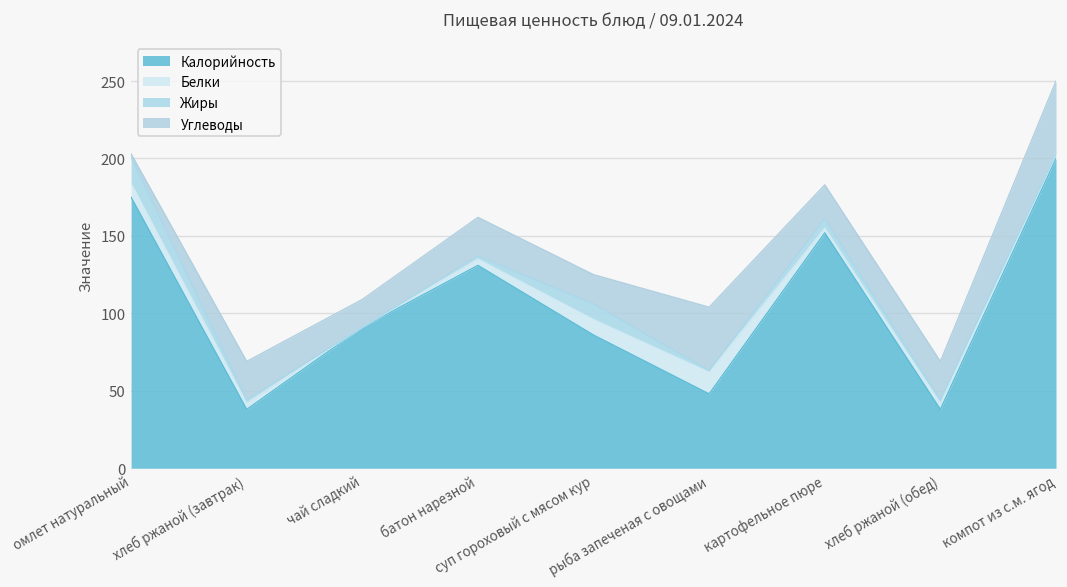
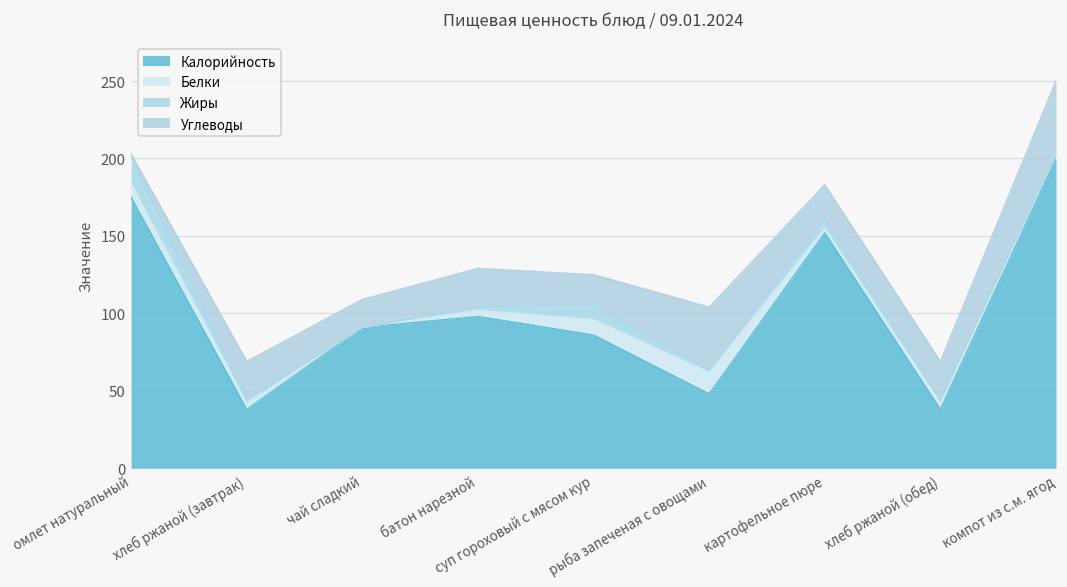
Калорийность, батон нарезной: 131 -> 98
